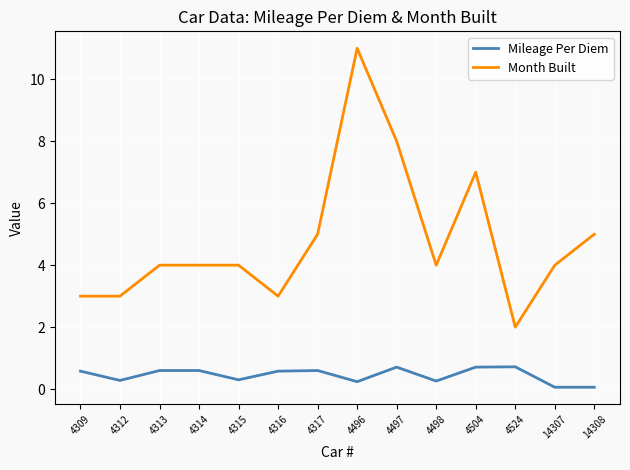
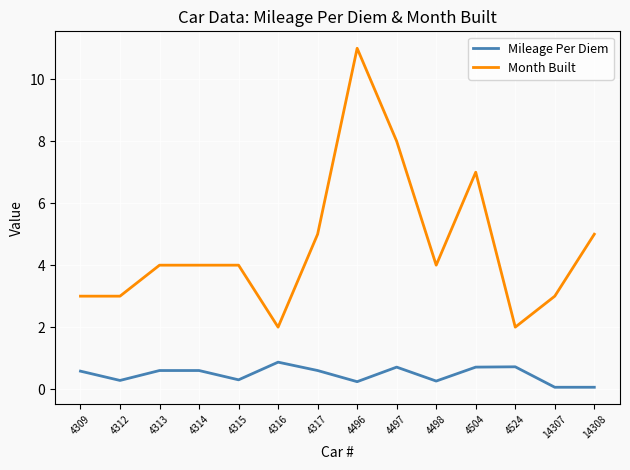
Mileage Per Diem, 4316: 0.6 -> 0.9
Month Built, 4316: 3 -> 2
Month Built, 14307: 4 -> 3
